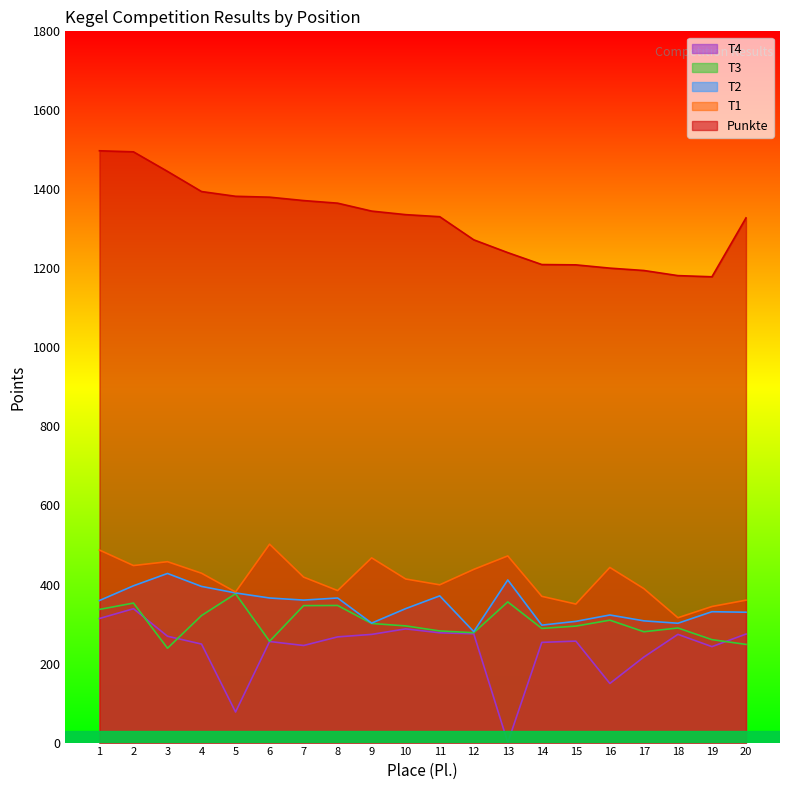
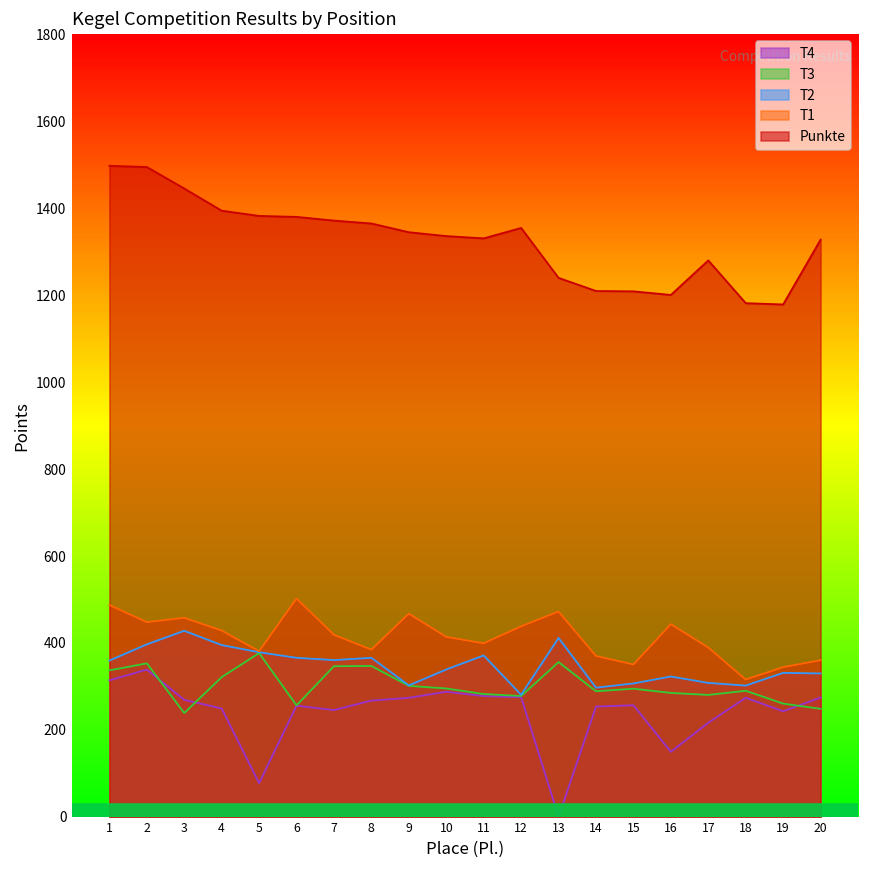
Punkte, 12: 1270 -> 1350
T3, 16: 310 -> 290
Punkte, 17: 1190 -> 1280
